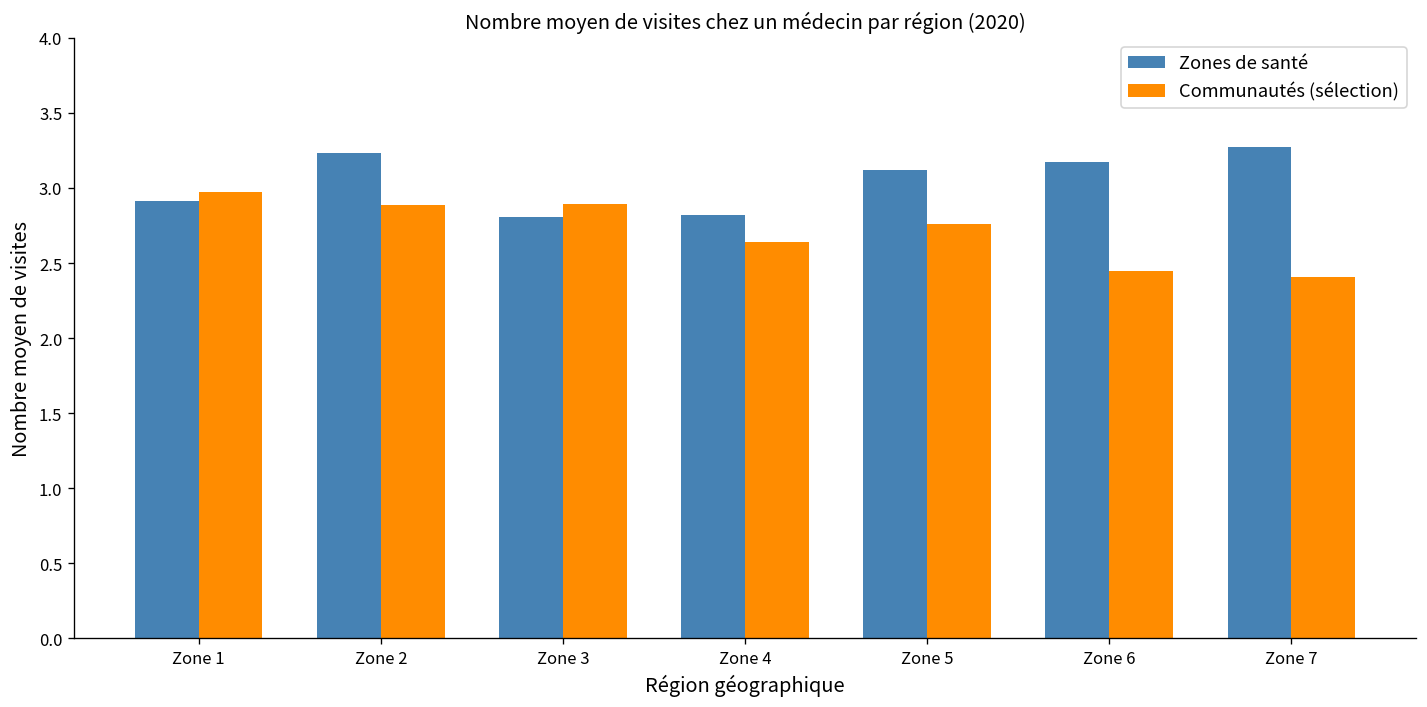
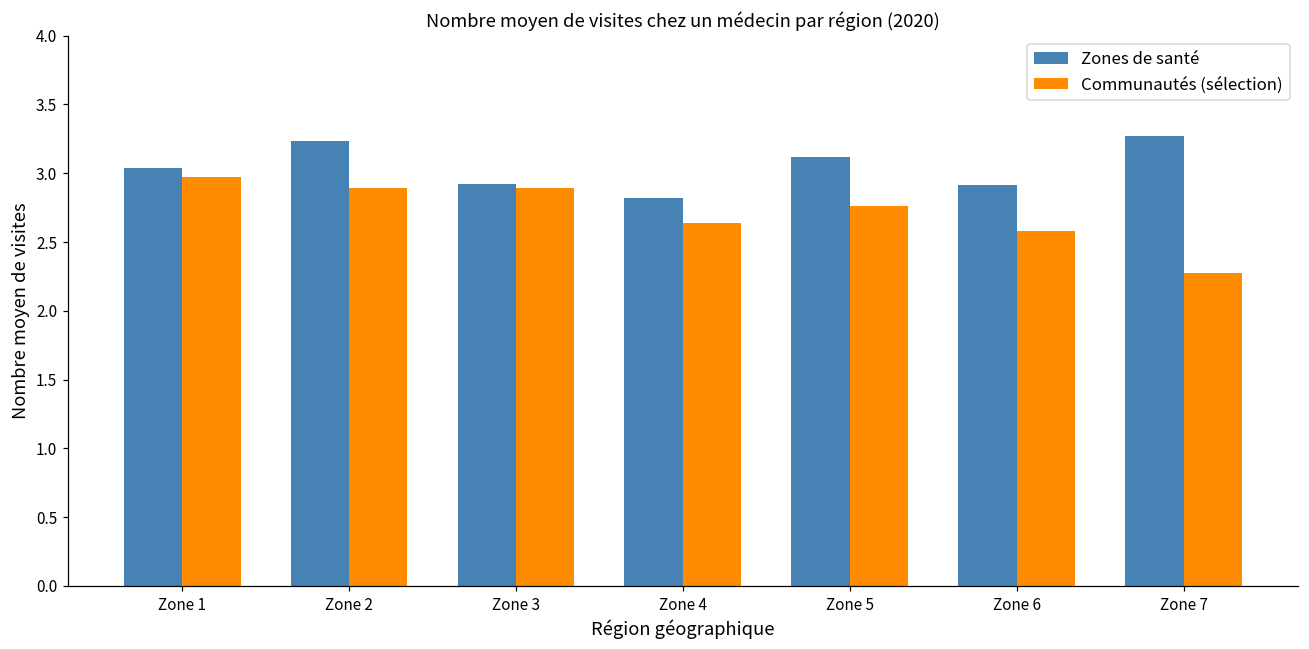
Zones de santé, Zone 1: 2.91 -> 3.04
Zones de santé, Zone 3: 2.81 -> 2.92
Zones de santé, Zone 6: 3.17 -> 2.92
Communautés (sélection), Zone 6: 2.45 -> 2.58
Communautés (sélection), Zone 7: 2.40 -> 2.28
